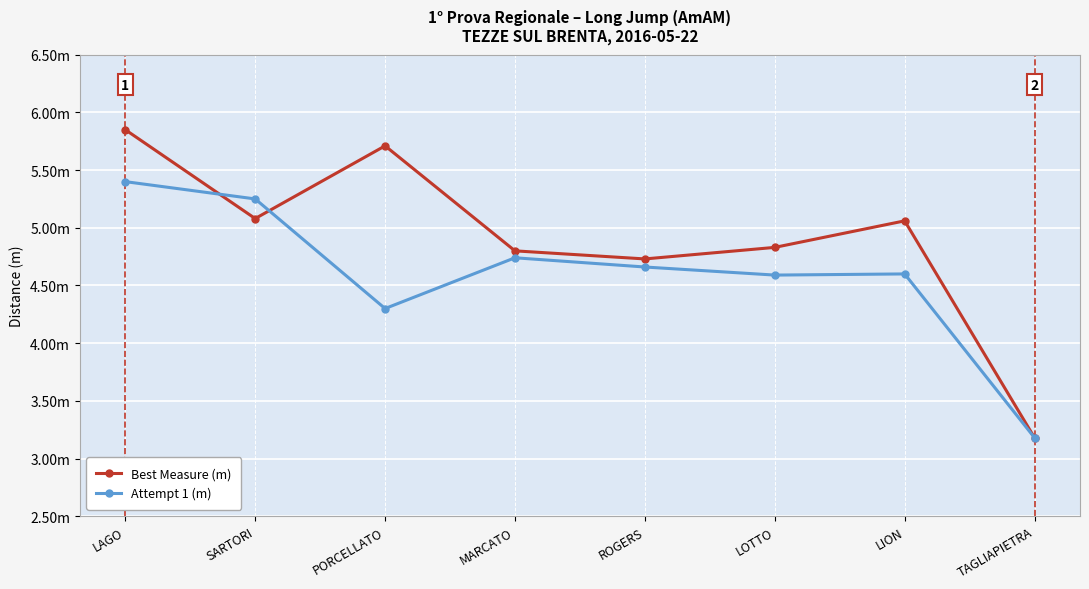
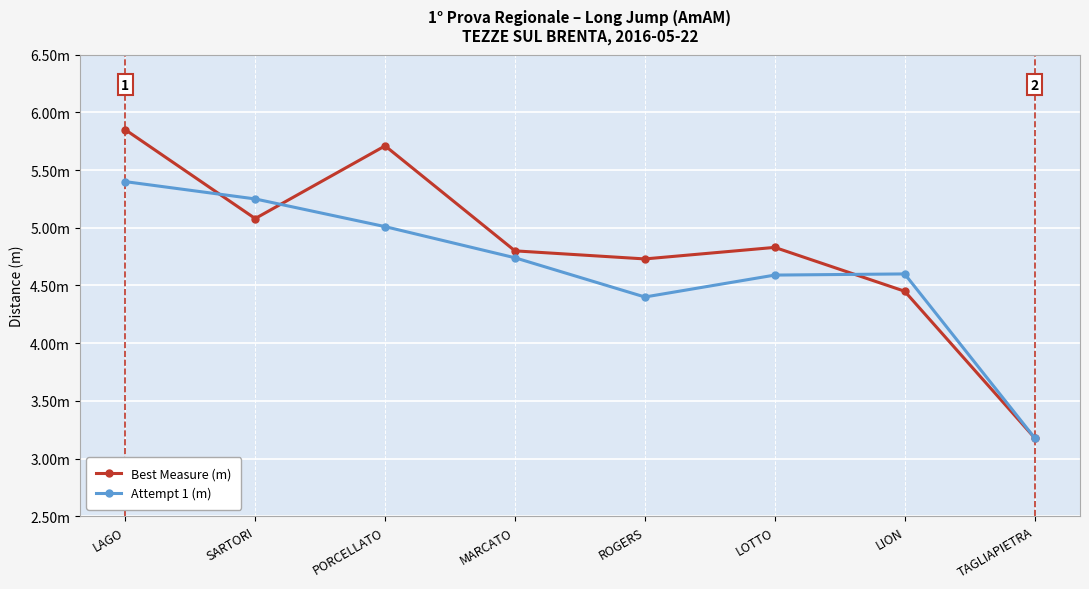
Attempt 1 (m), PORCELLATO: 4.30m -> 5.01m
Attempt 1 (m), ROGERS: 4.66m -> 4.40m
Best Measure (m), LION: 5.06m -> 4.45m
